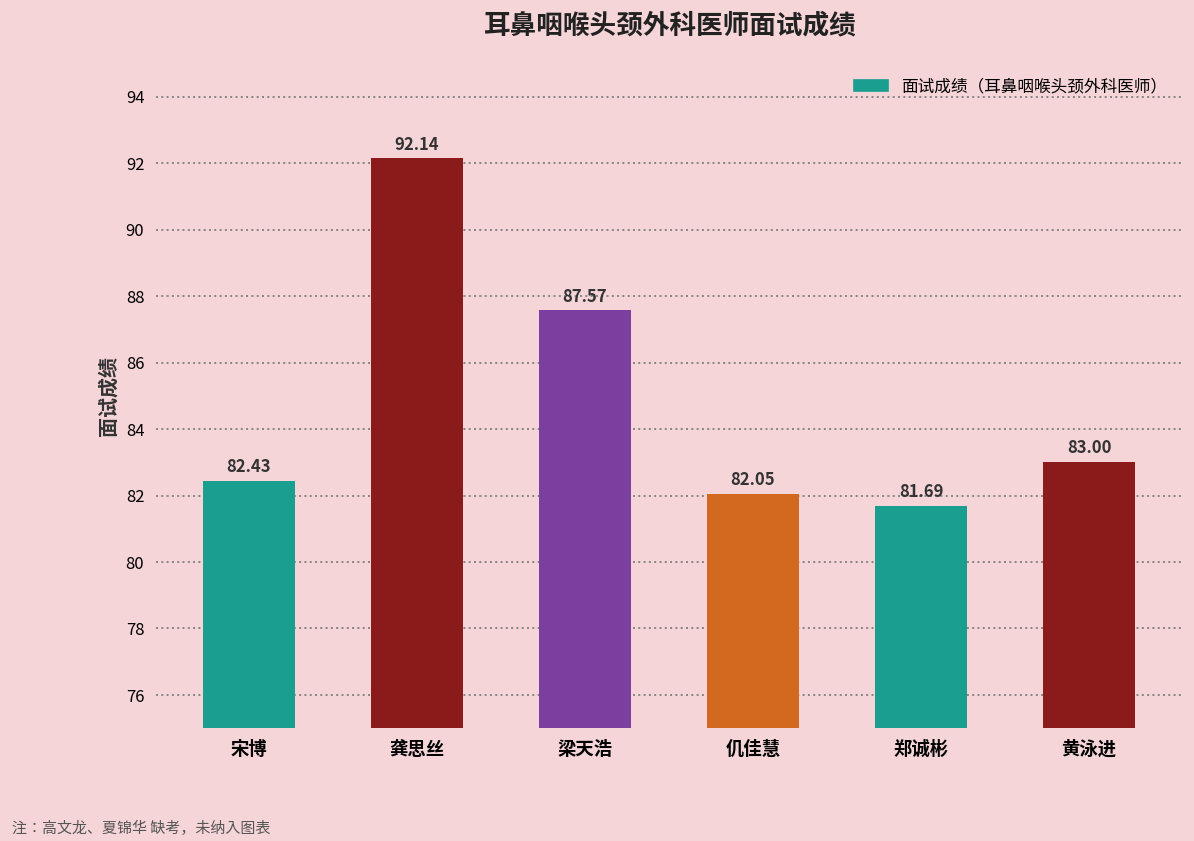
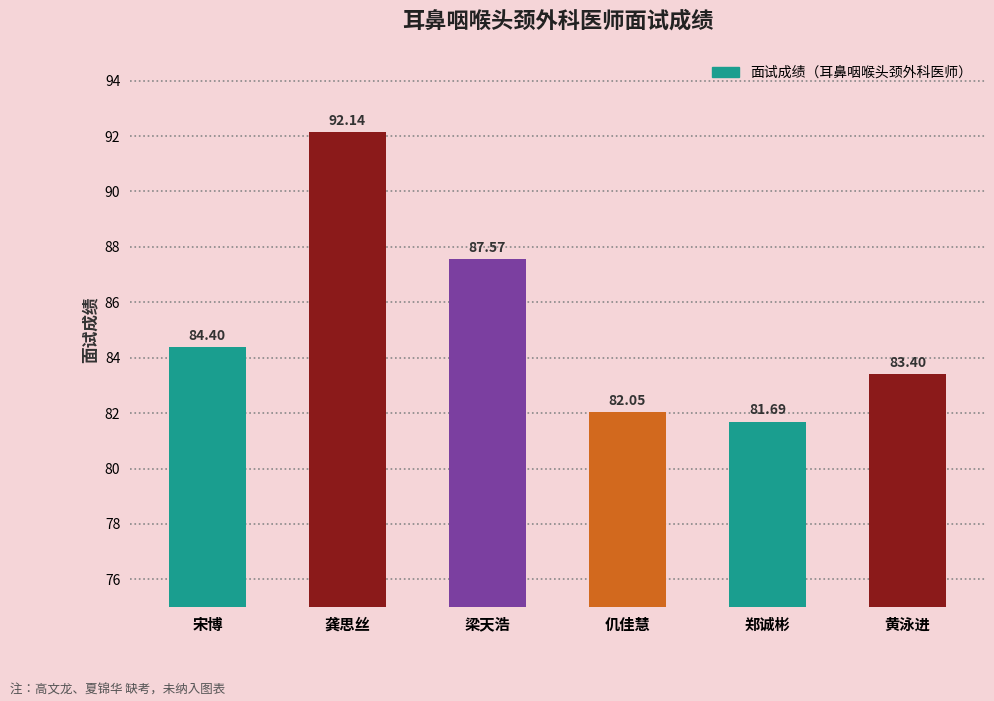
宋博: 82.43 -> 84.40
黄泳进: 83.00 -> 83.40
